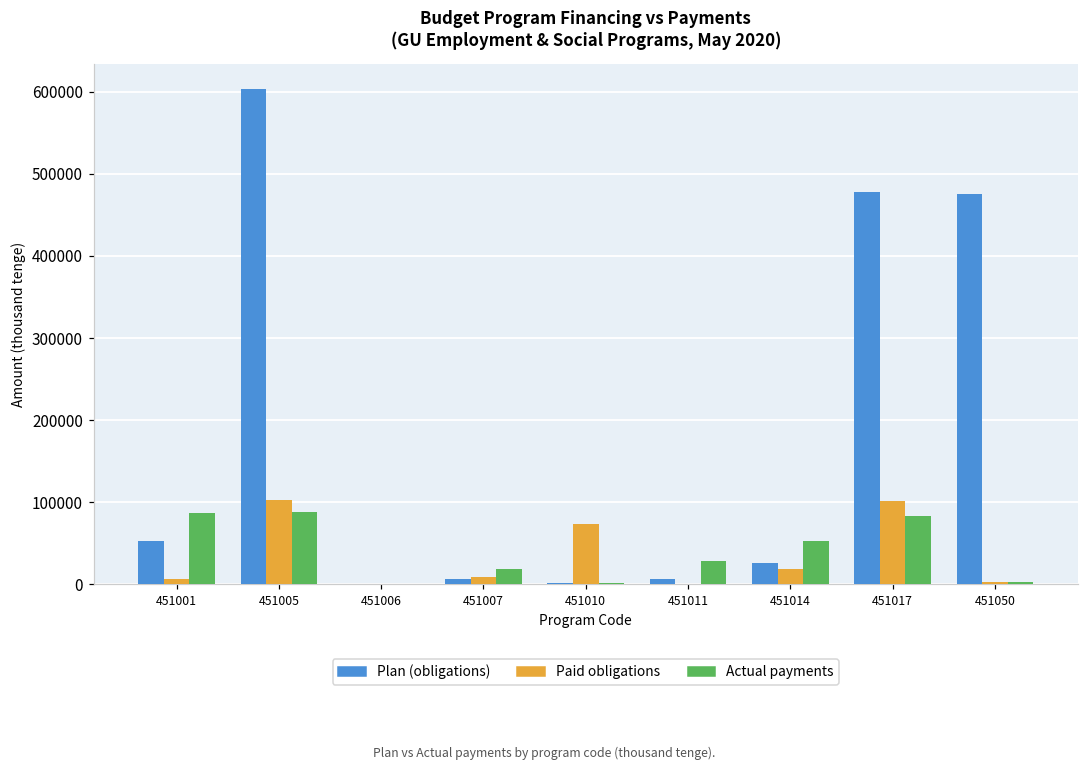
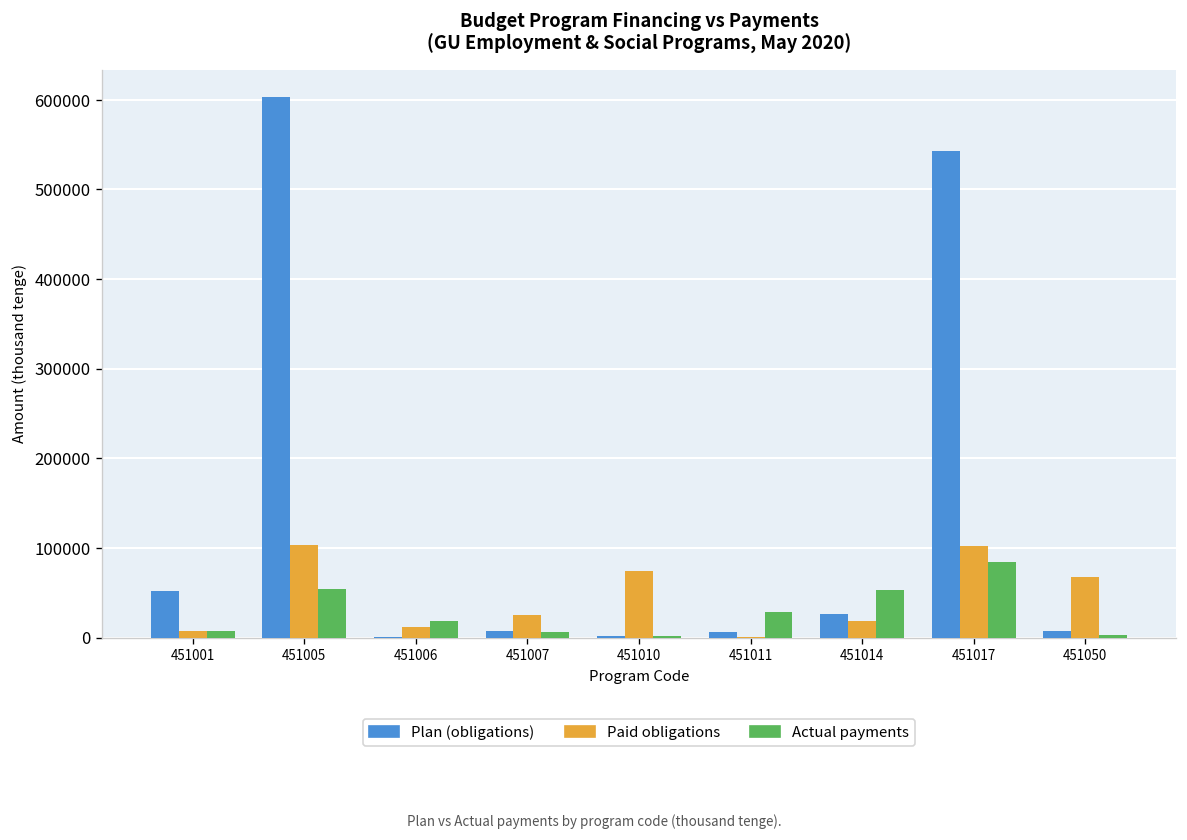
Actual payments, 451001: 90000 -> 10000
Actual payments, 451005: 90000 -> 50000
Paid obligations, 451006: 0 -> 10000
Actual payments, 451006: 0 -> 20000
Paid obligations, 451007: 10000 -> 20000
Actual payments, 451007: 20000 -> 10000
Plan (obligations), 451017: 480000 -> 540000
Plan (obligations), 451050: 480000 -> 10000
Paid obligations, 451050: 0 -> 70000
